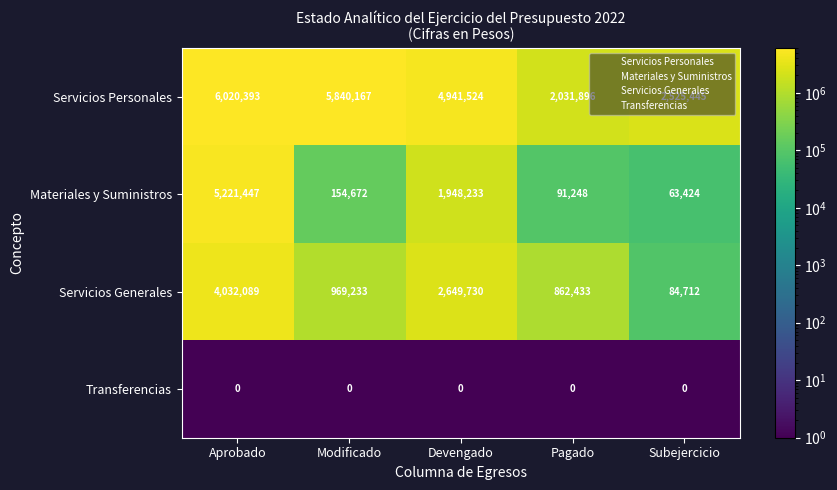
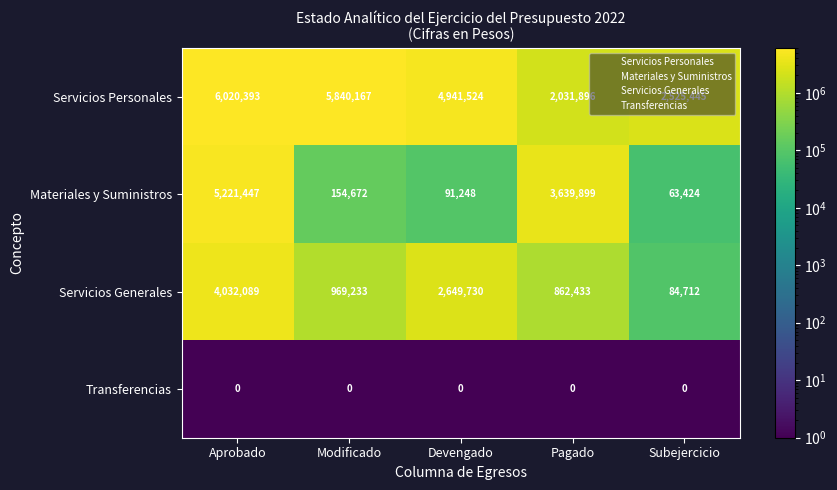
Materiales y Suministros, Devengado: 1,948,233 -> 91,248
Materiales y Suministros, Pagado: 91,248 -> 3,639,899
